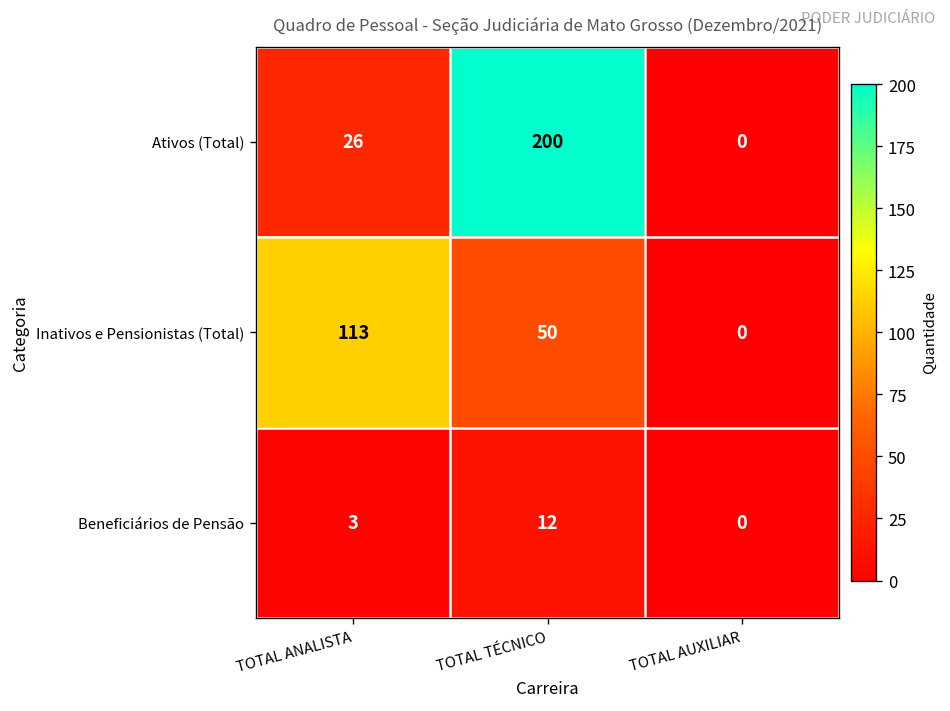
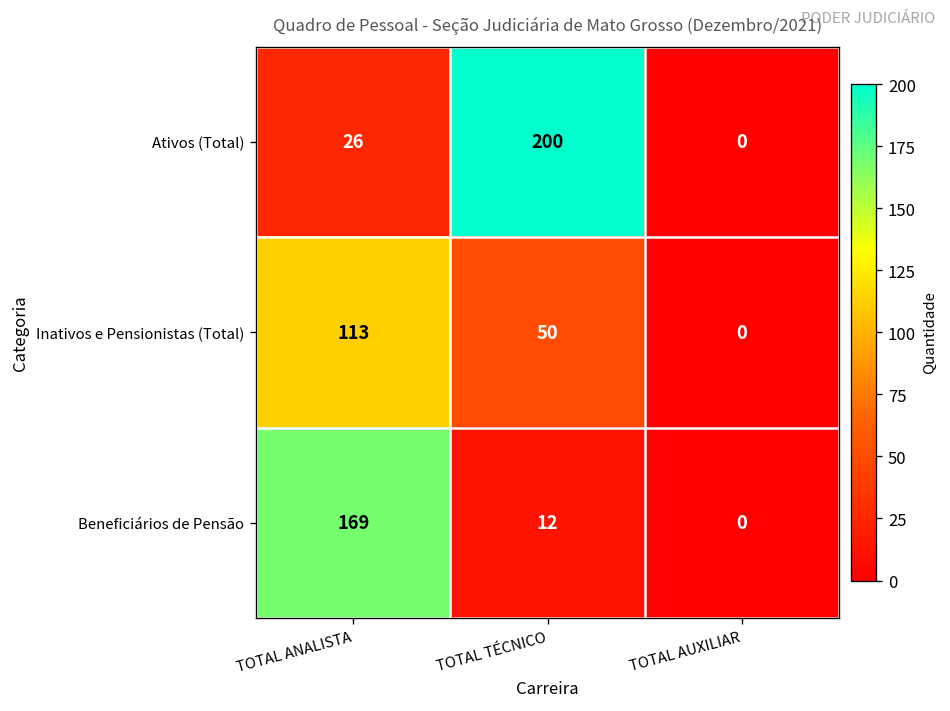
Beneficiários de Pensão, TOTAL ANALISTA: 3 -> 169
